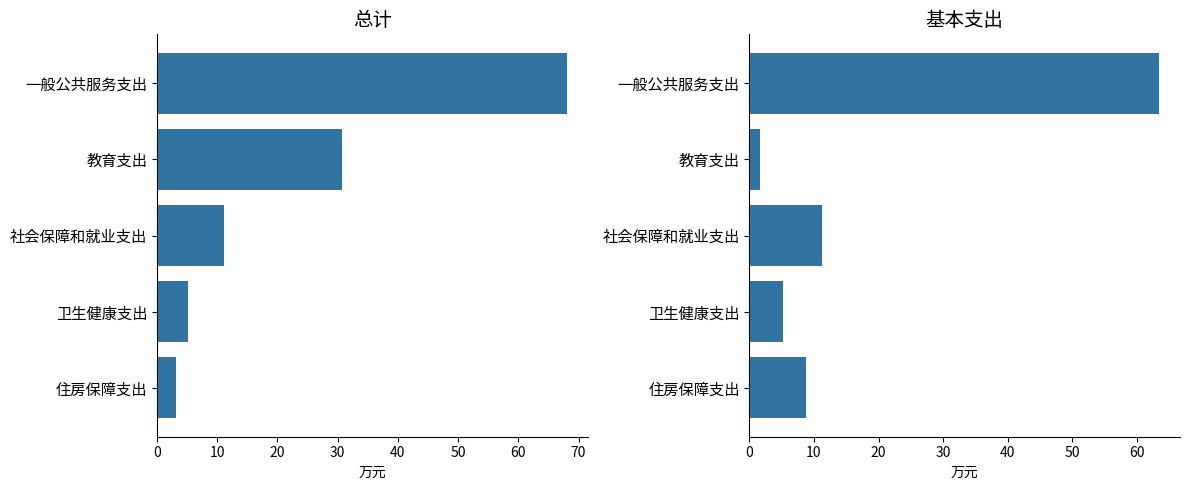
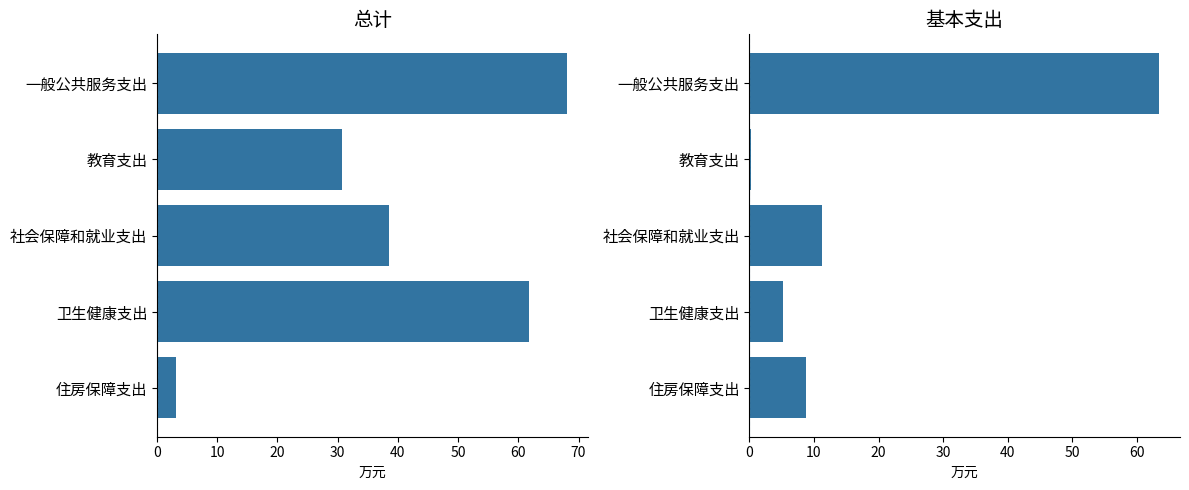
总计, 社会保障和就业支出: 11 -> 38
总计, 卫生健康支出: 5 -> 62
基本支出, 教育支出: 2 -> 0
